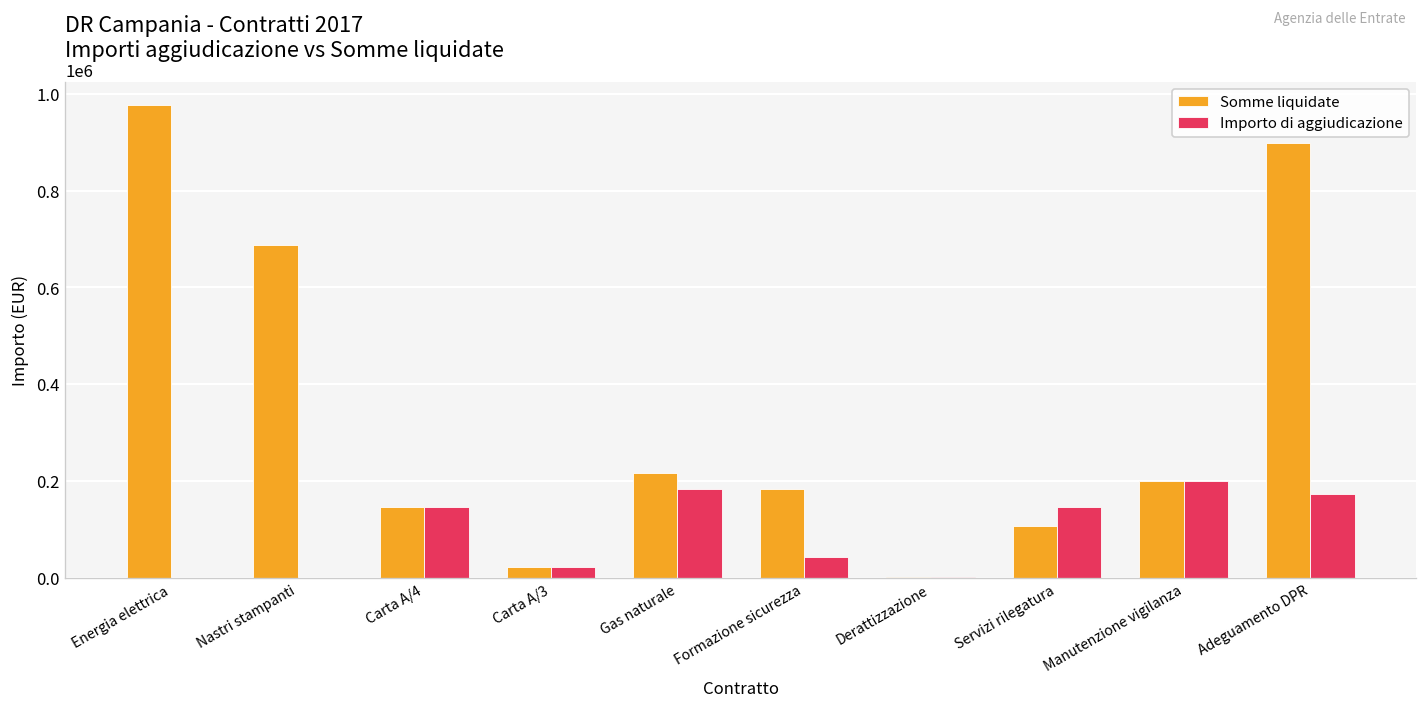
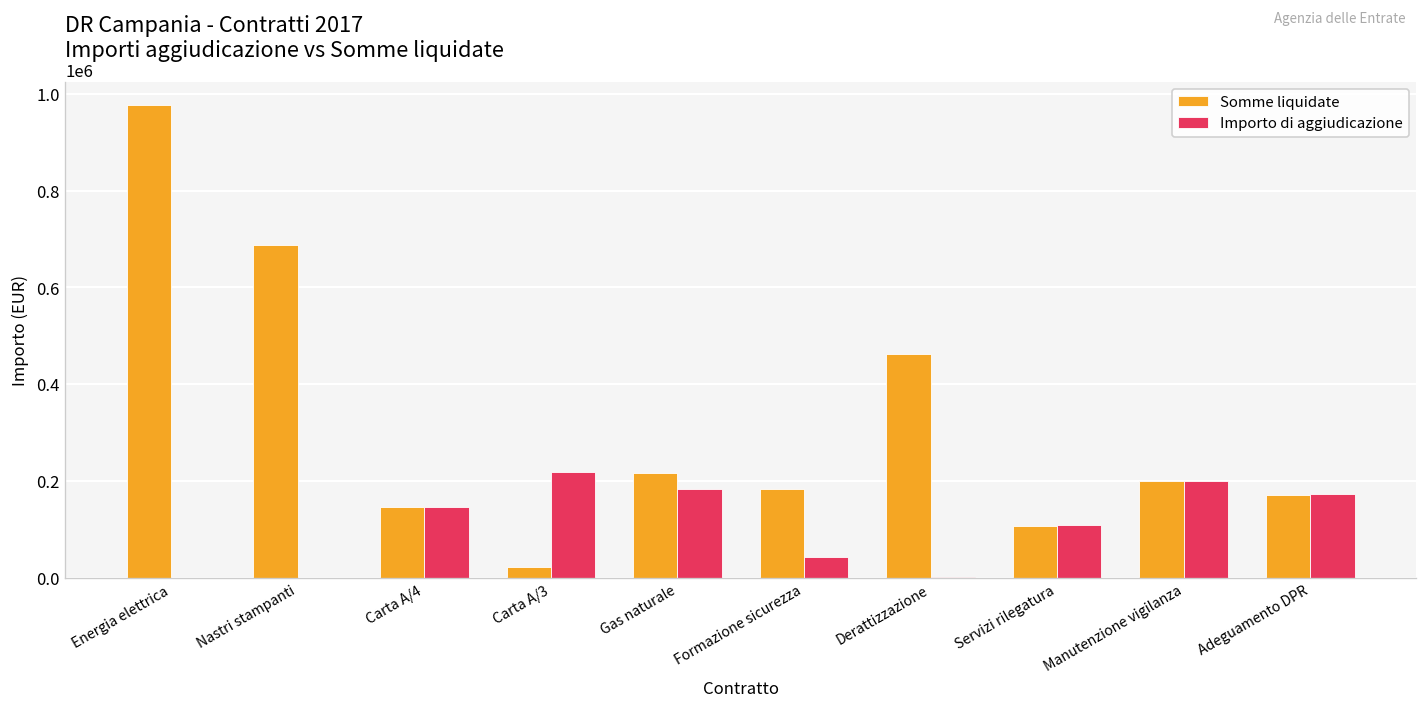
Importo di aggiudicazione, Carta A/3: 20000 -> 220000
Somme liquidate, Derattizzazione: 0 -> 460000
Importo di aggiudicazione, Servizi rilegatura: 150000 -> 110000
Somme liquidate, Adeguamento DPR: 900000 -> 170000
